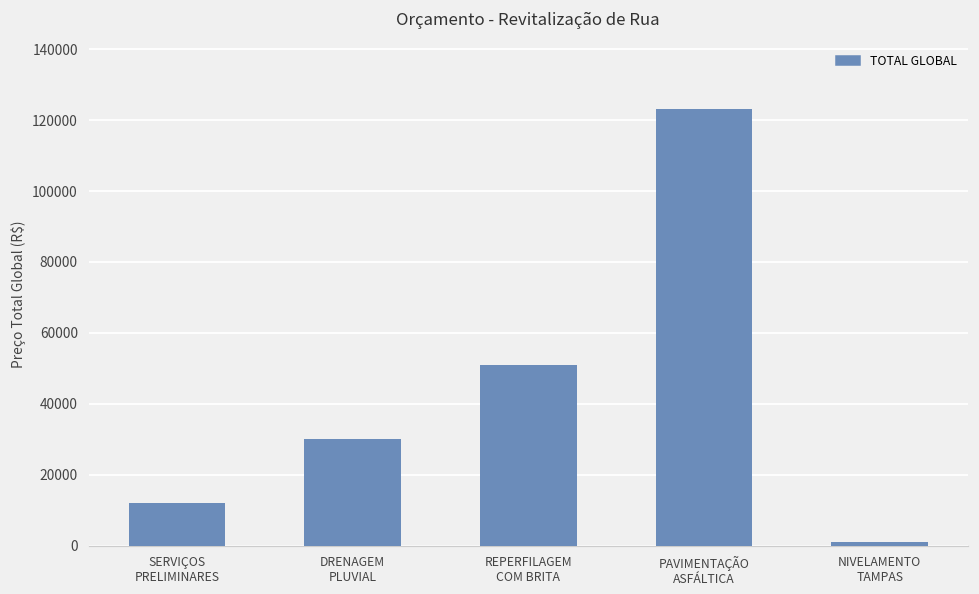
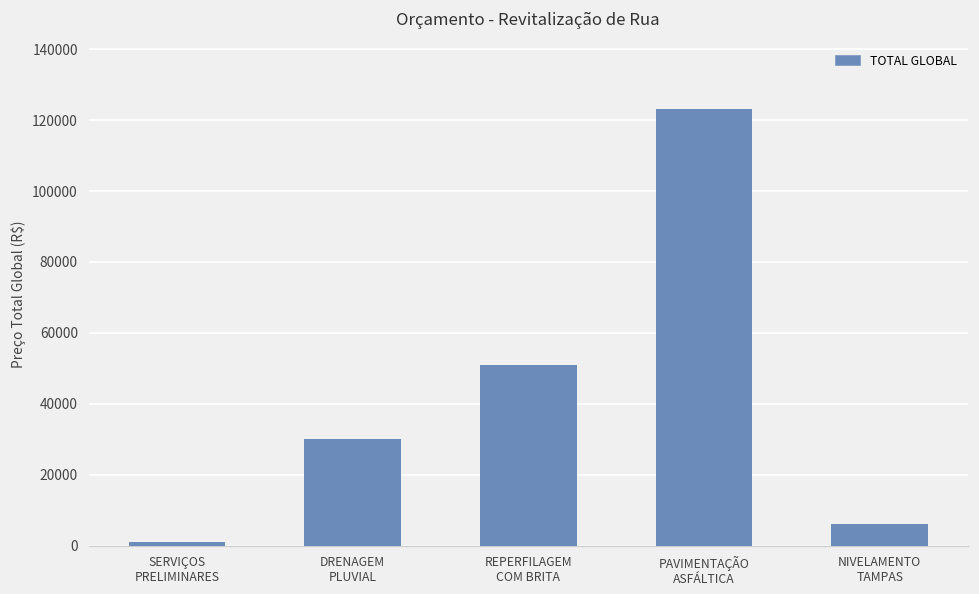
SERVIÇOS PRELIMINARES: 12000 -> 1000
NIVELAMENTO TAMPAS: 1000 -> 6000
